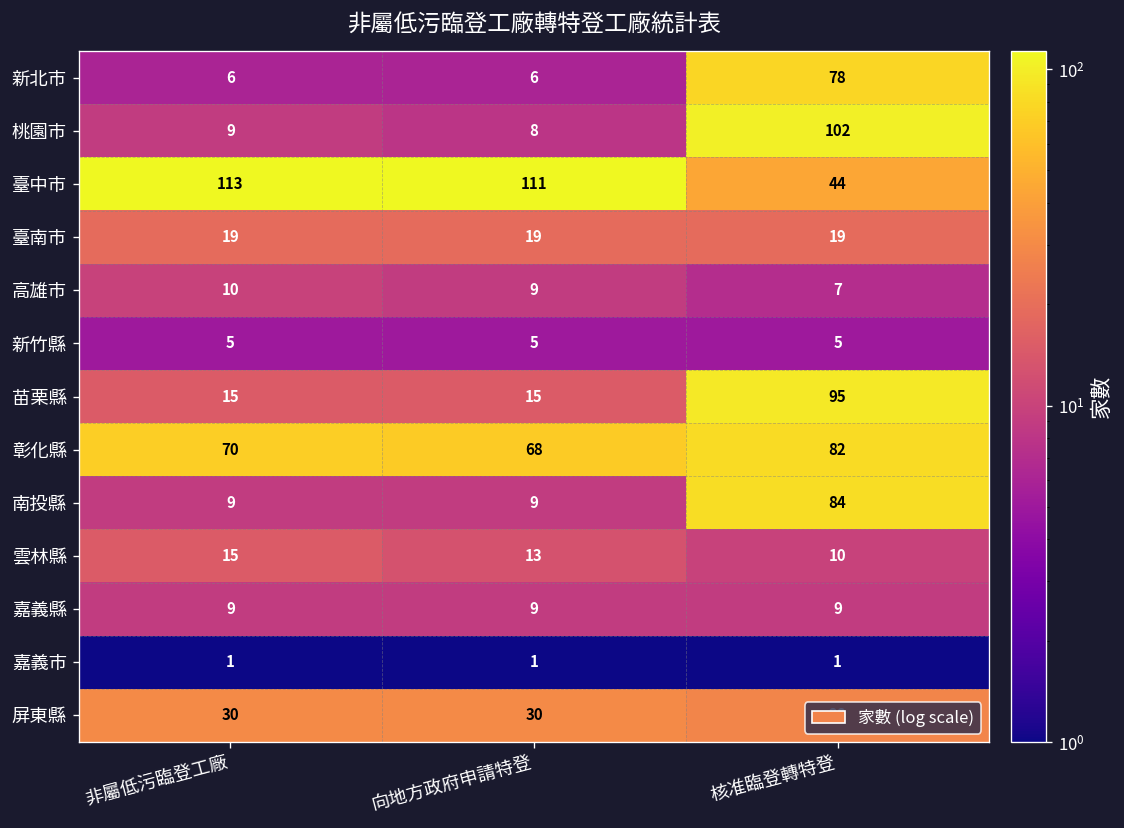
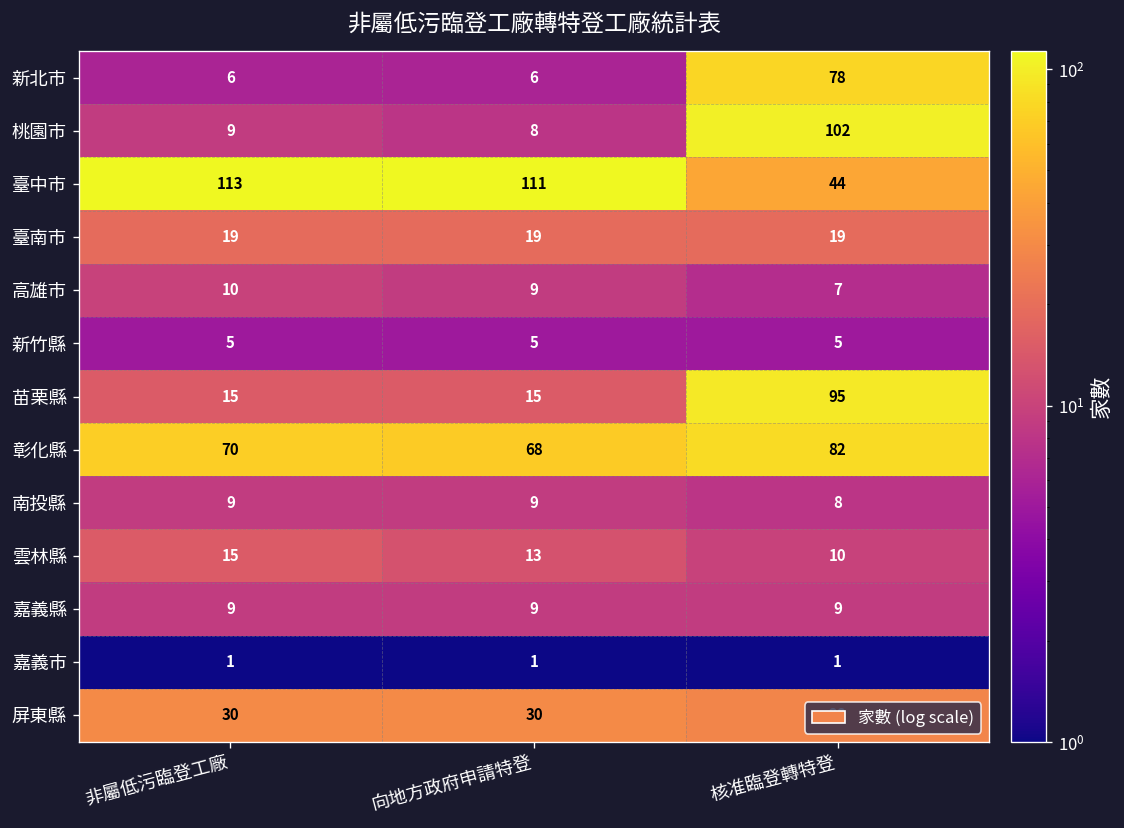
南投縣, 核准臨登轉特登: 84 -> 8
